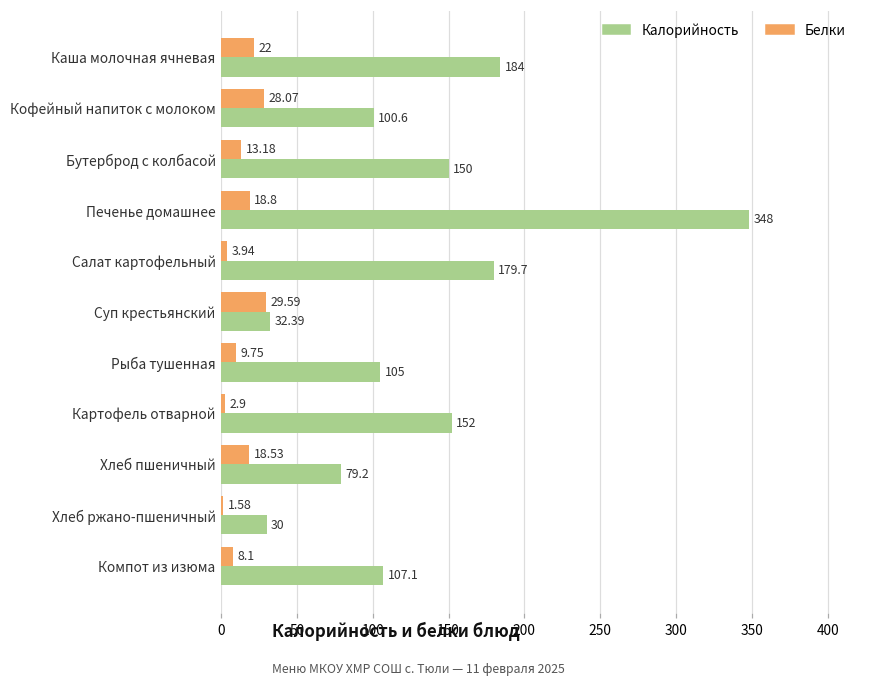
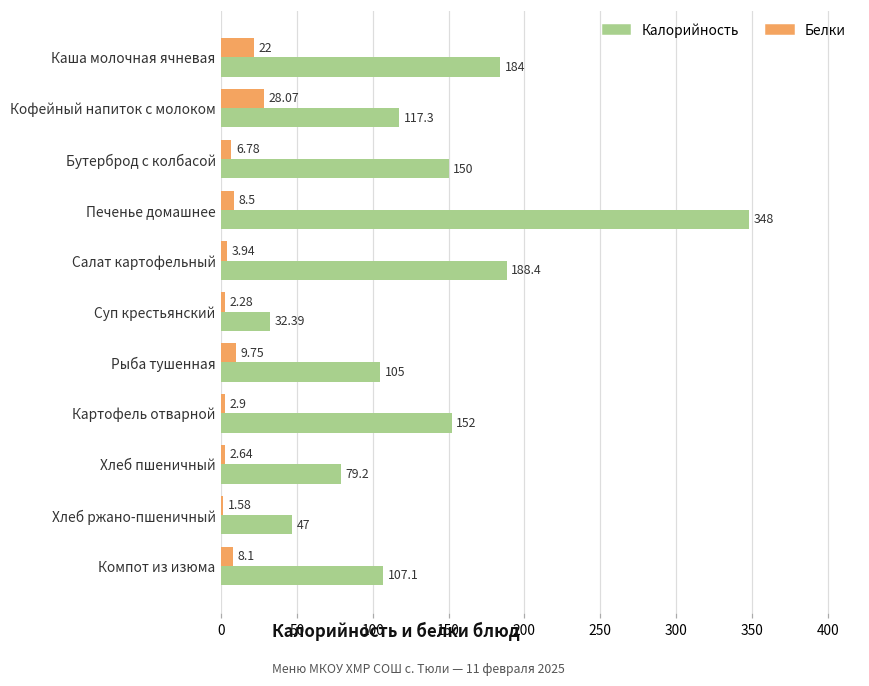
Калорийность, Кофейный напиток с молоком: 100.6 -> 117.3
Белки, Бутерброд с колбасой: 13.18 -> 6.78
Белки, Печенье домашнее: 18.8 -> 8.5
Калорийность, Салат картофельный: 179.7 -> 188.4
Белки, Суп крестьянский: 29.59 -> 2.28
Белки, Хлеб пшеничный: 18.53 -> 2.64
Калорийность, Хлеб ржано-пшеничный: 30 -> 47
